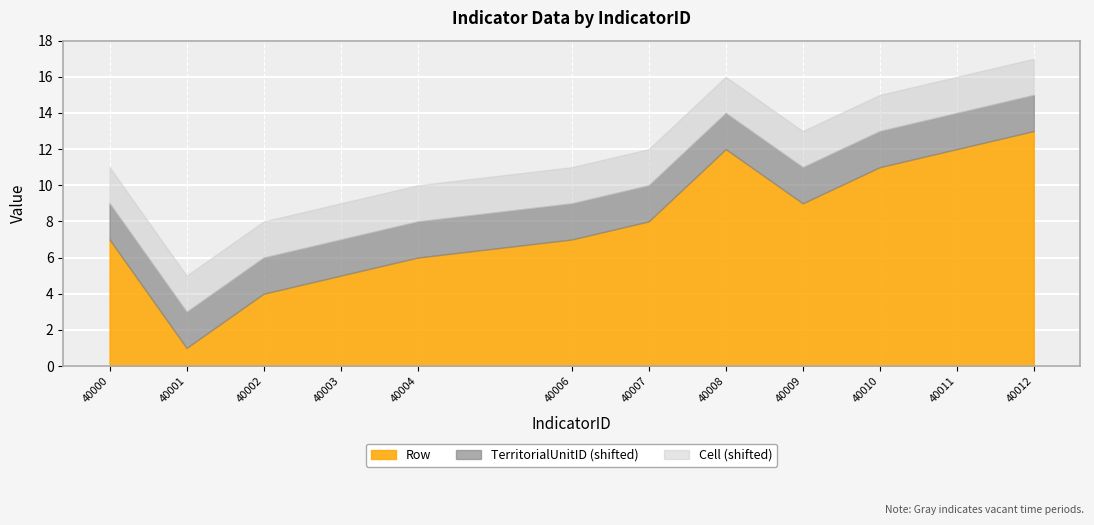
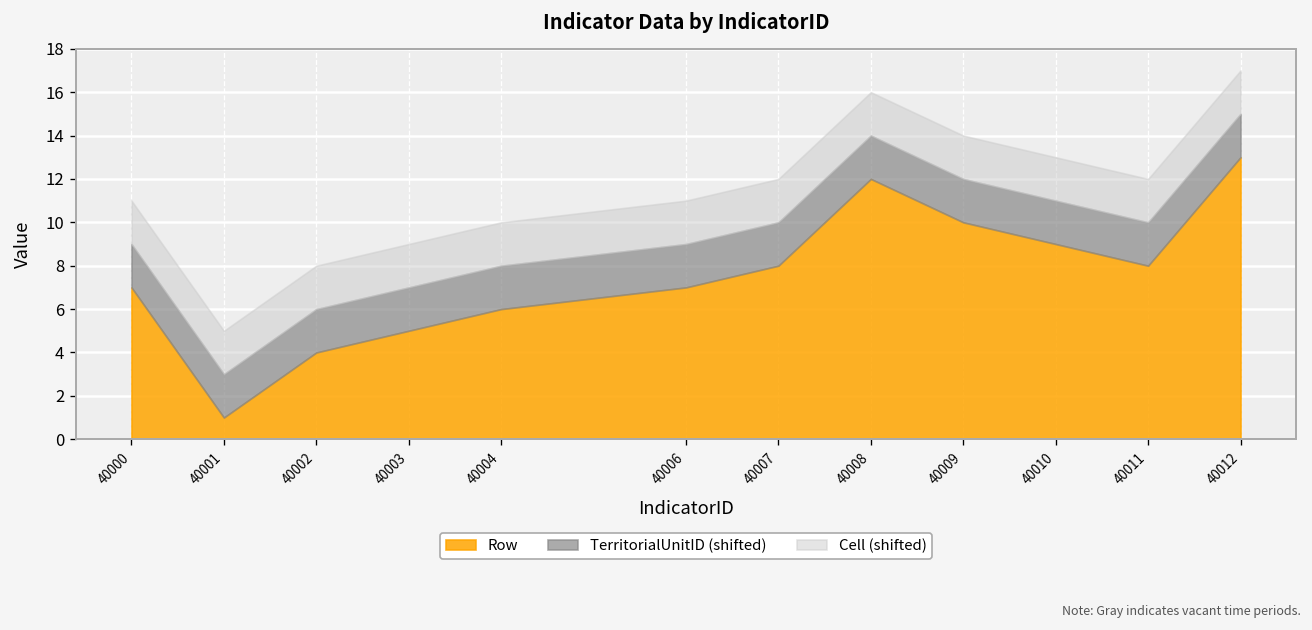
Row, 40009: 9 -> 10
Row, 40010: 11 -> 9
Row, 40011: 12 -> 8
